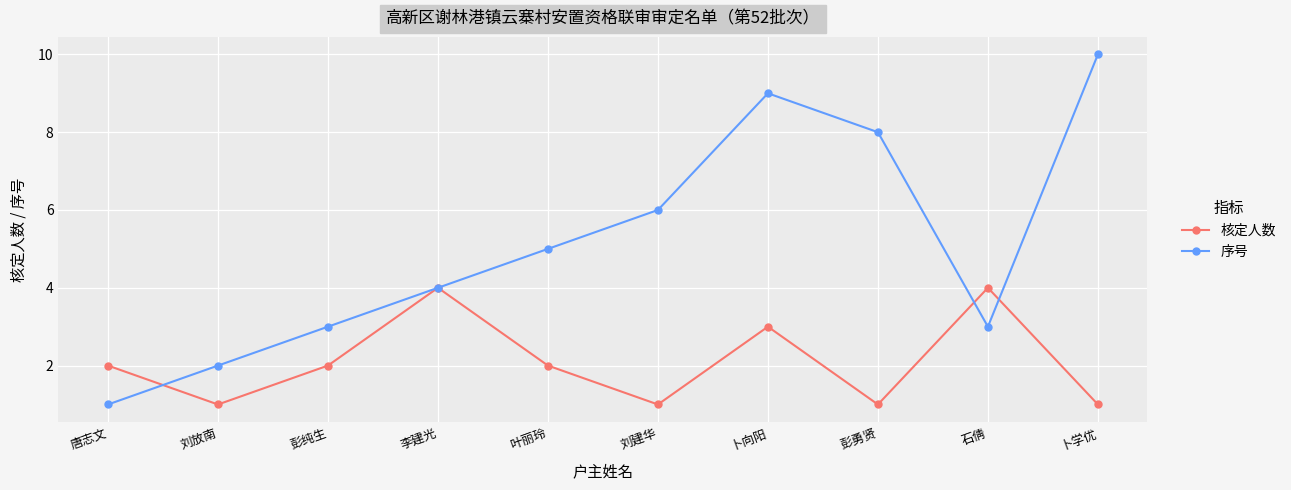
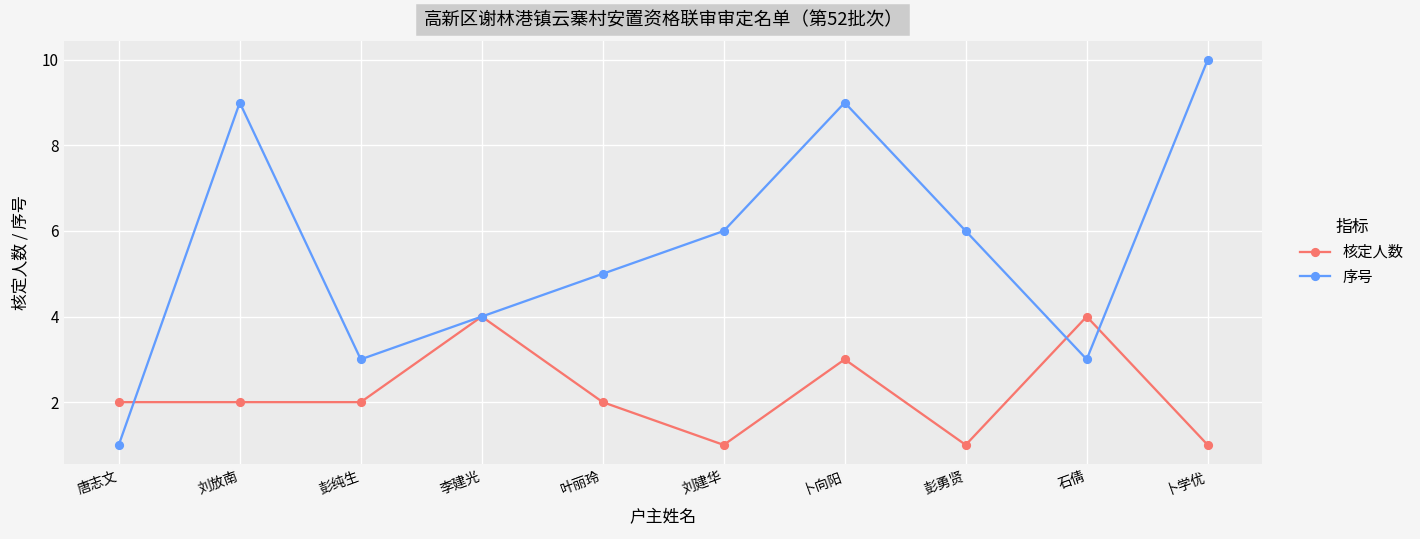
核定人数, 刘放南: 1 -> 2
序号, 刘放南: 2 -> 9
序号, 彭勇贤: 8 -> 6
